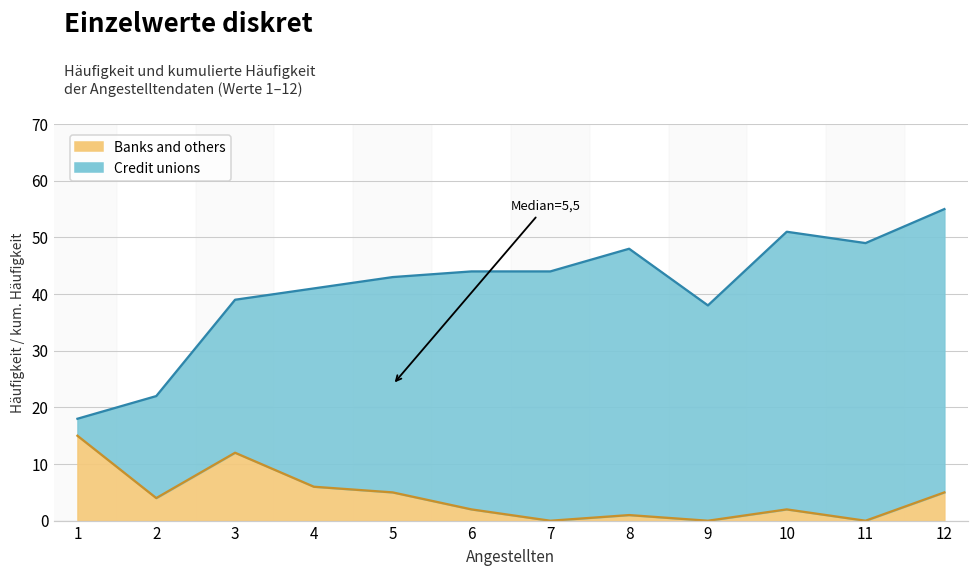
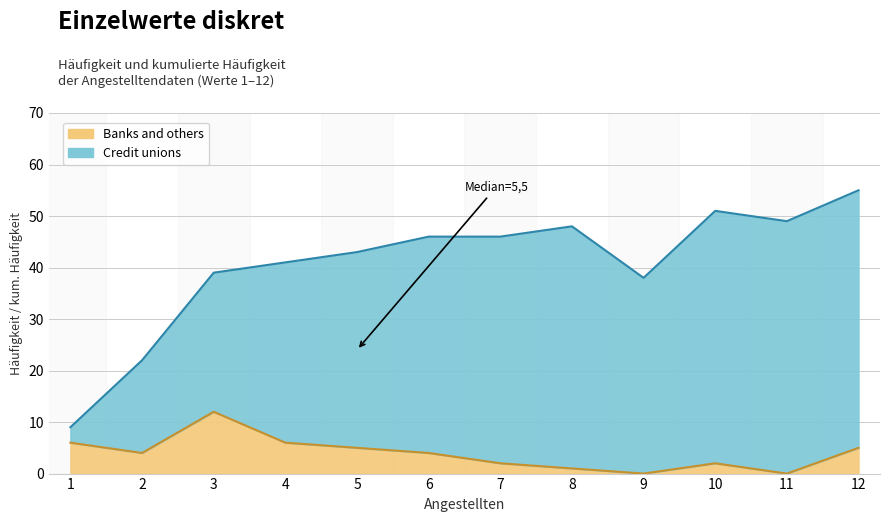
Banks and others, 1: 15 -> 6
Banks and others, 6: 2 -> 4
Banks and others, 7: 0 -> 2
